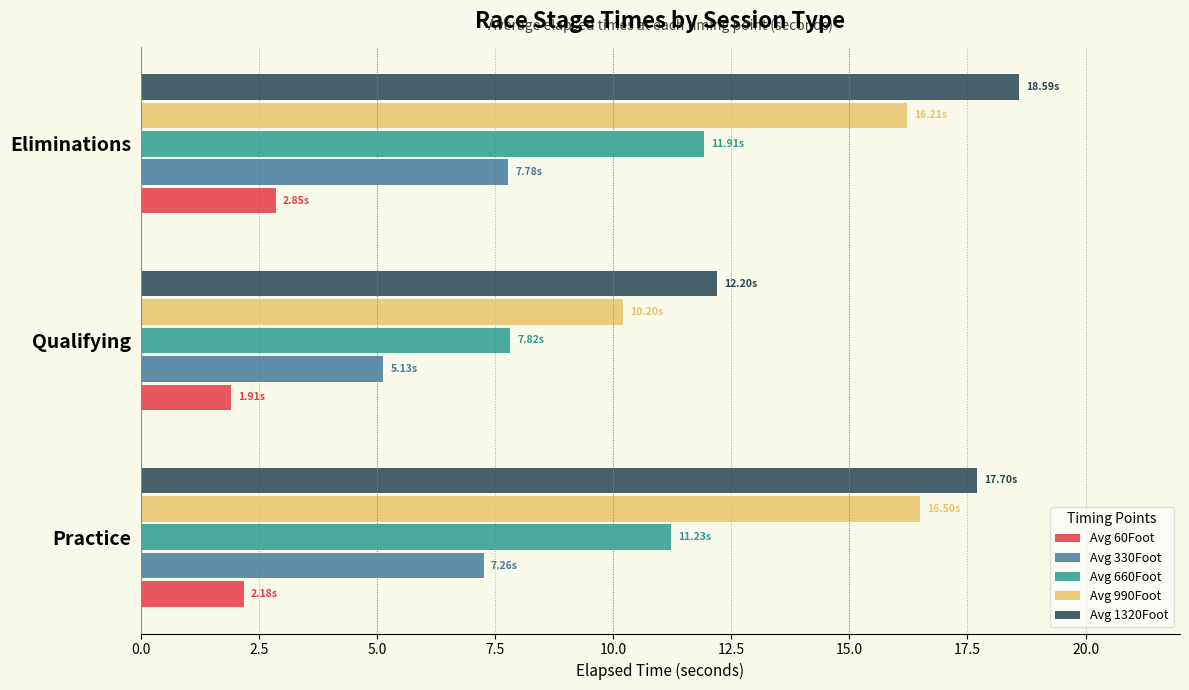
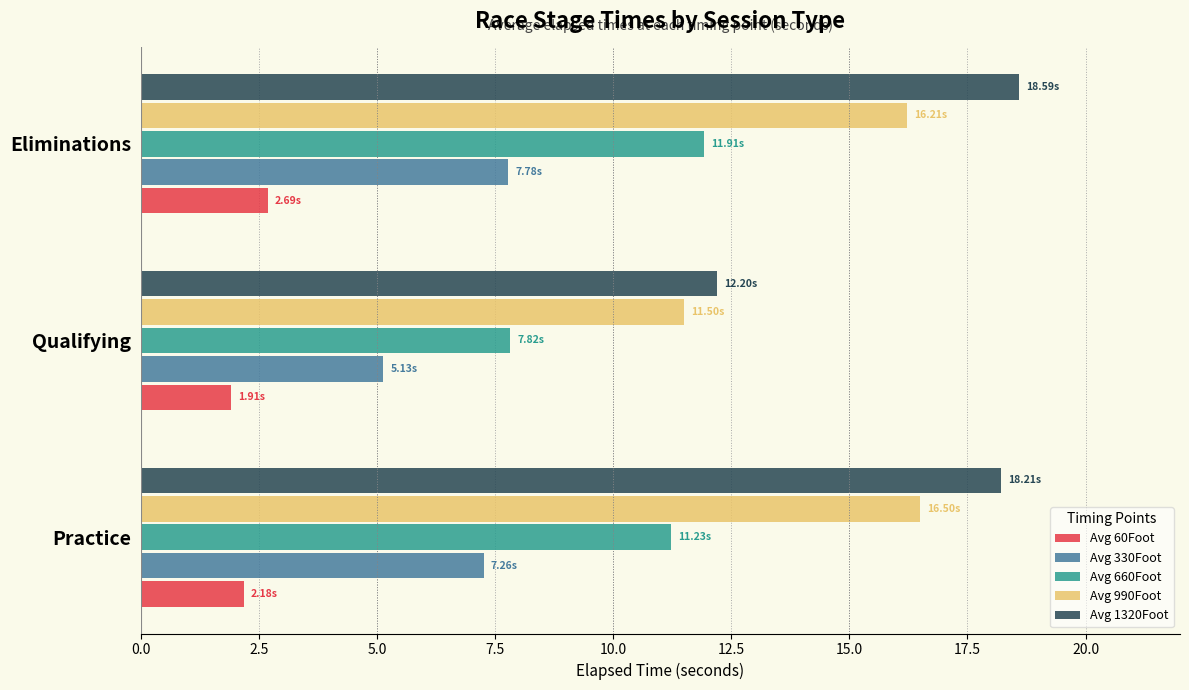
Avg 60Foot, Eliminations: 2.85s -> 2.69s
Avg 990Foot, Qualifying: 10.20s -> 11.50s
Avg 1320Foot, Practice: 17.70s -> 18.21s
